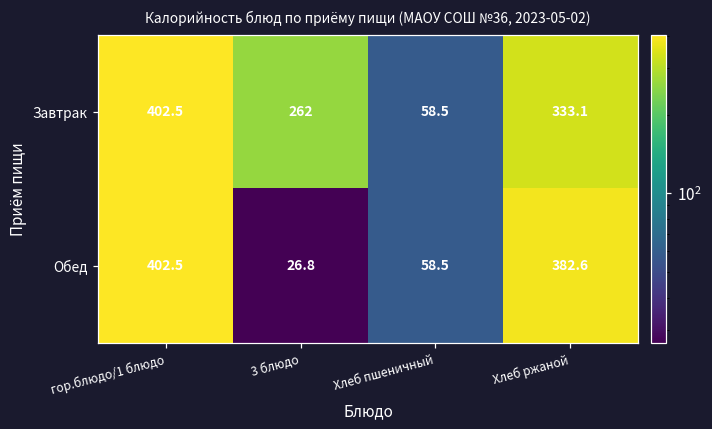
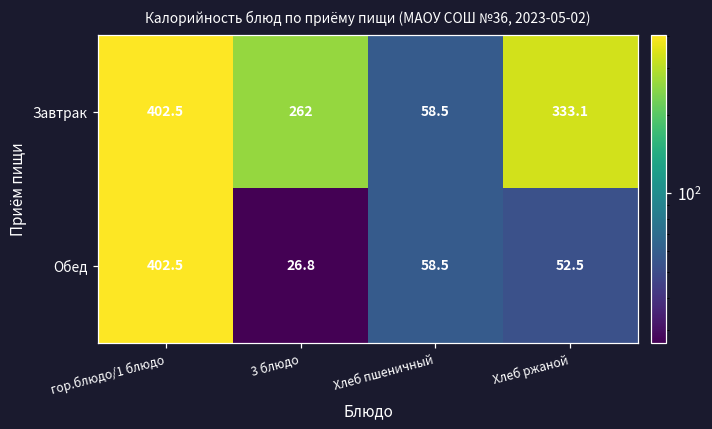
Обед, Хлеб ржаной: 382.6 -> 52.5
